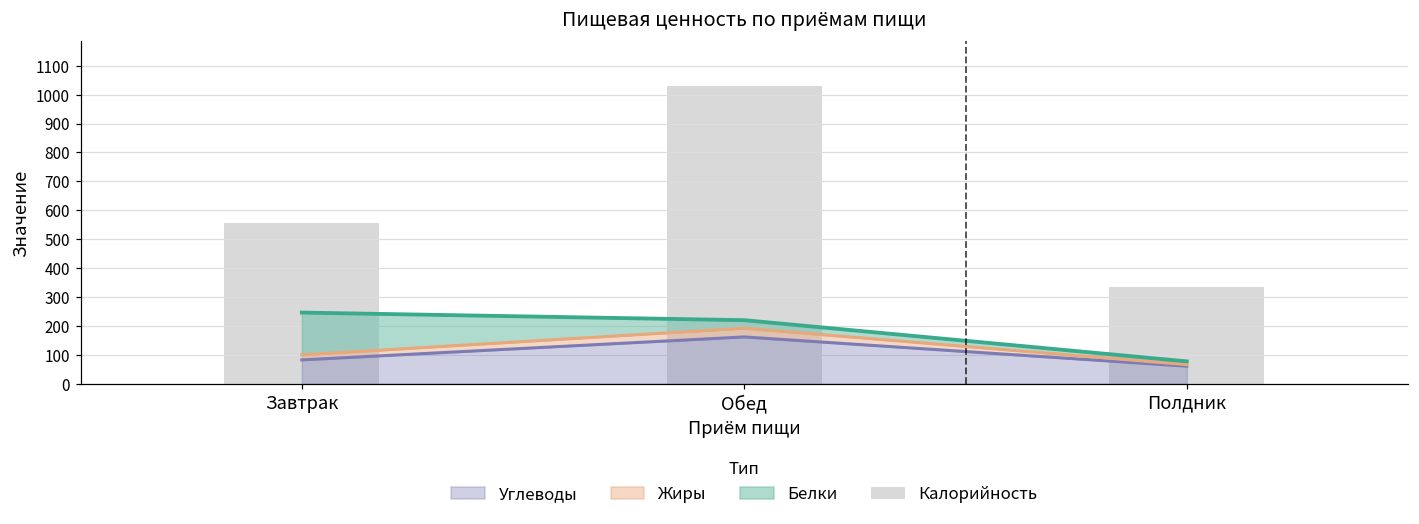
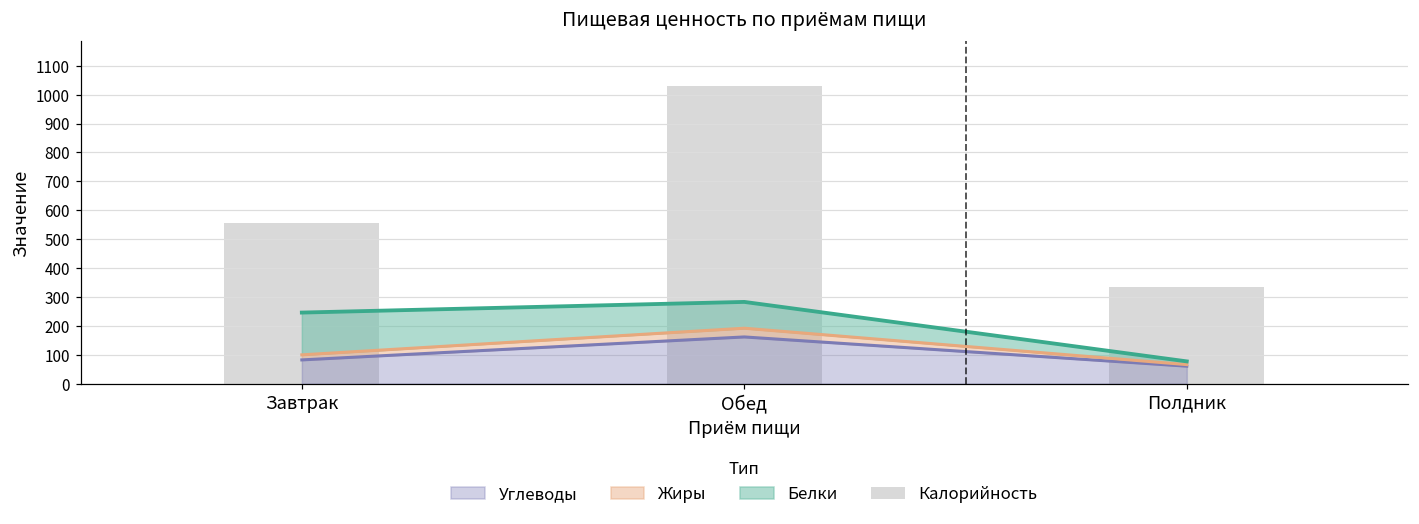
Белки, Обед: 30 -> 90
